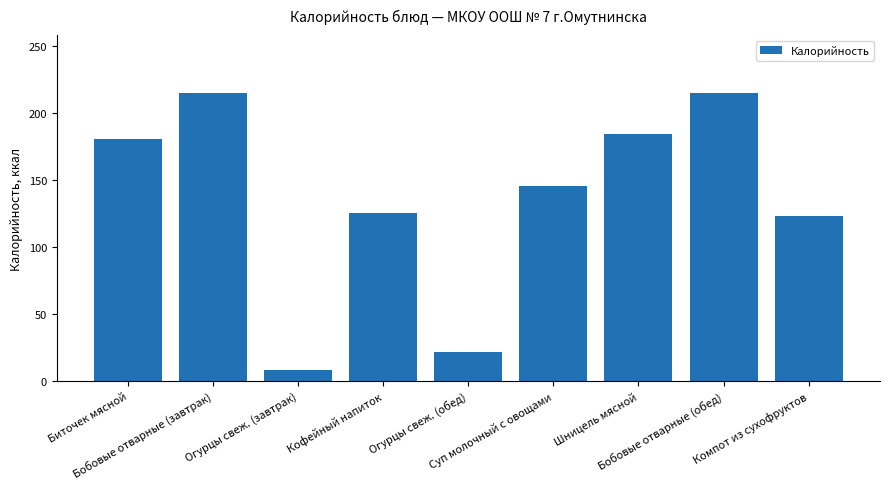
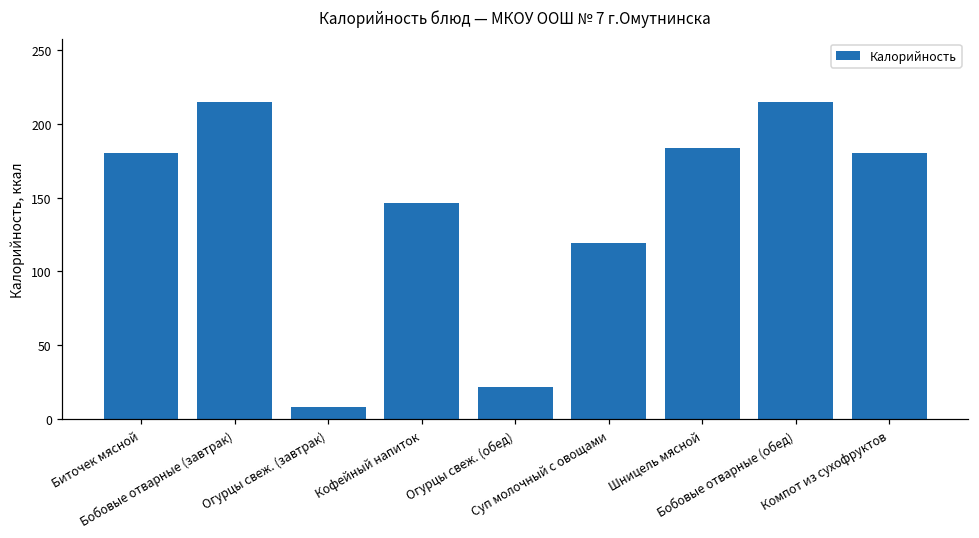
Кофейный напиток: 125 -> 146
Суп молочный с овощами: 146 -> 119
Компот из сухофруктов: 123 -> 180
